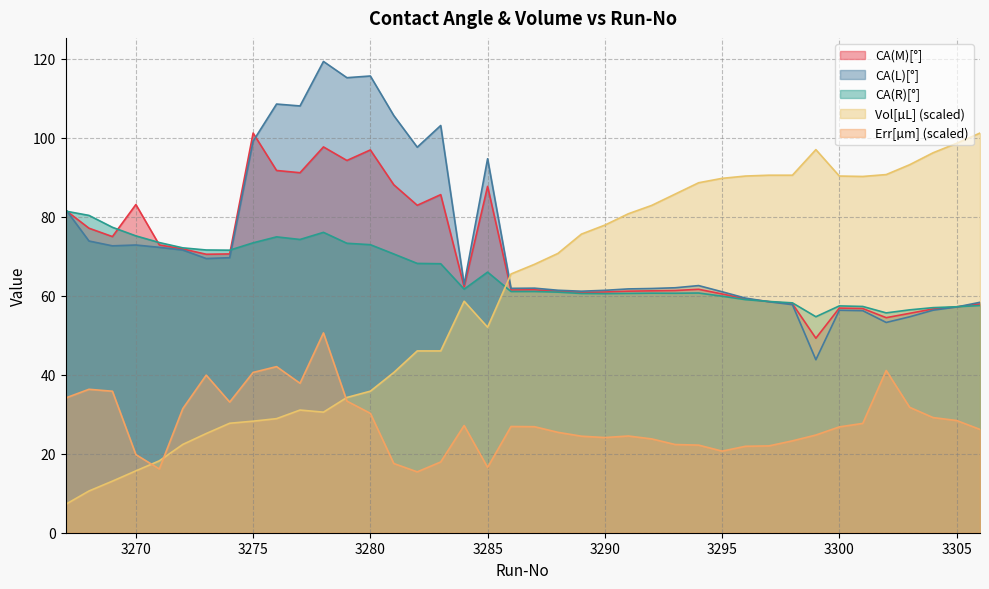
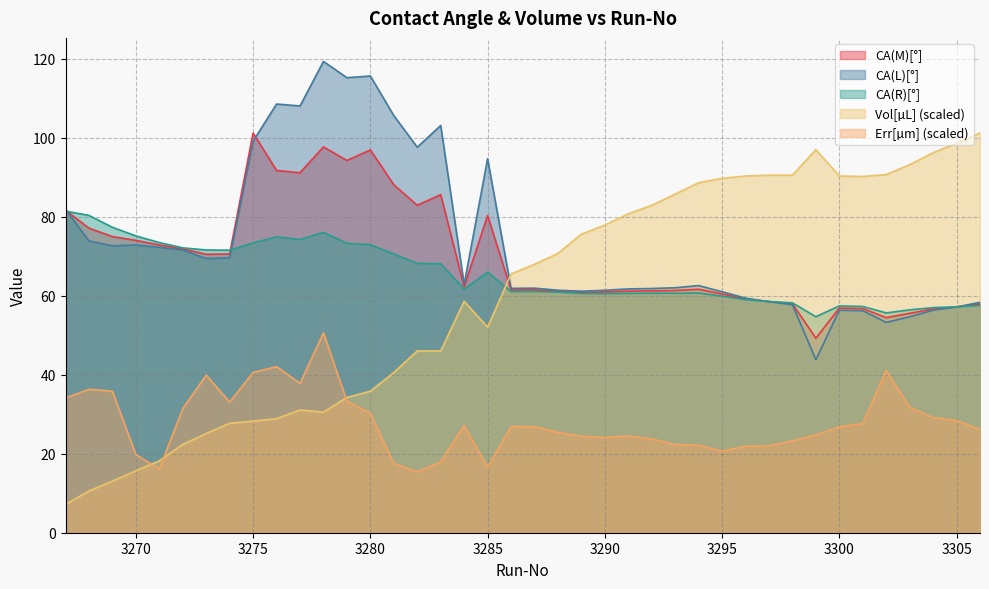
CA(M)[°], 3270: 83 -> 74
CA(M)[°], 3285: 88 -> 80
